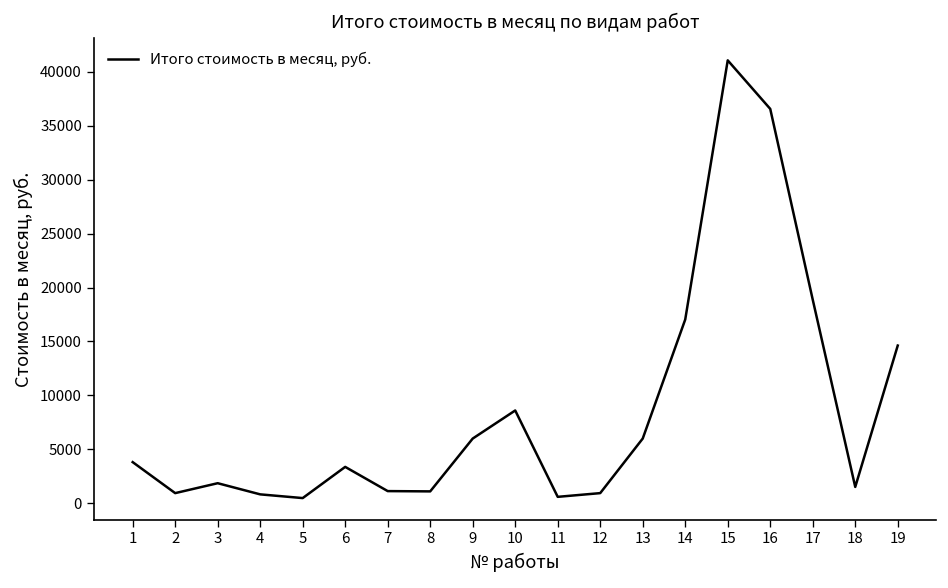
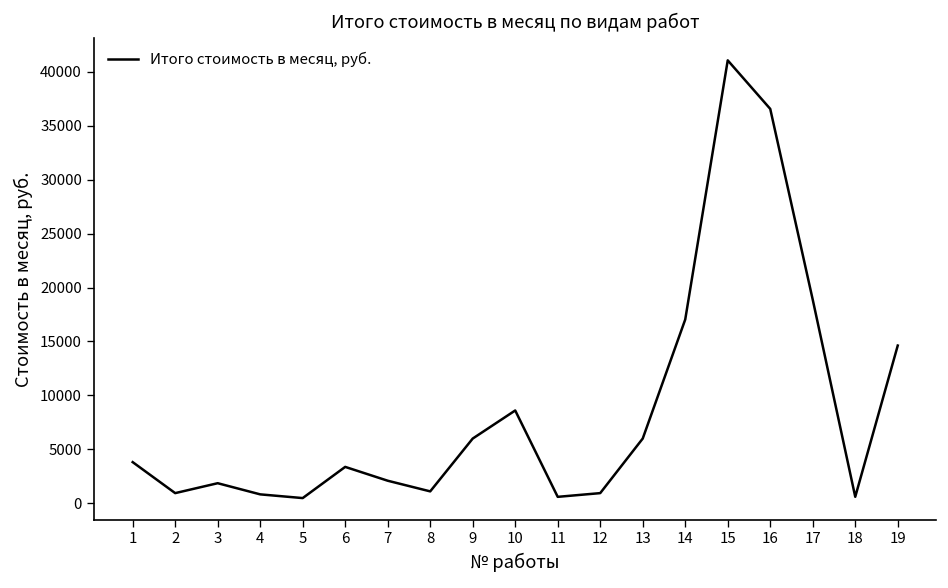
7: 1000 -> 2000
18: 1500 -> 600
